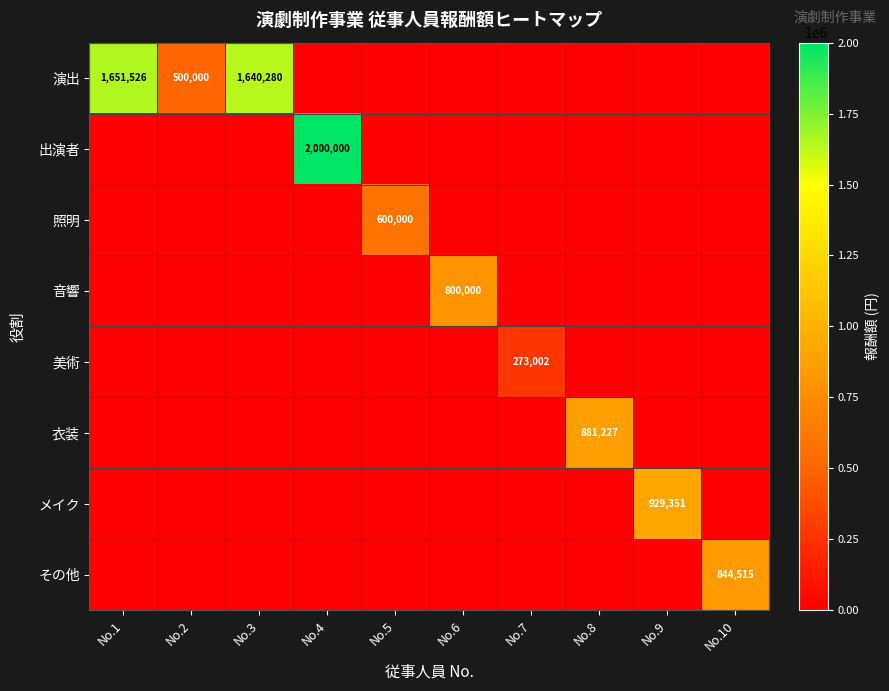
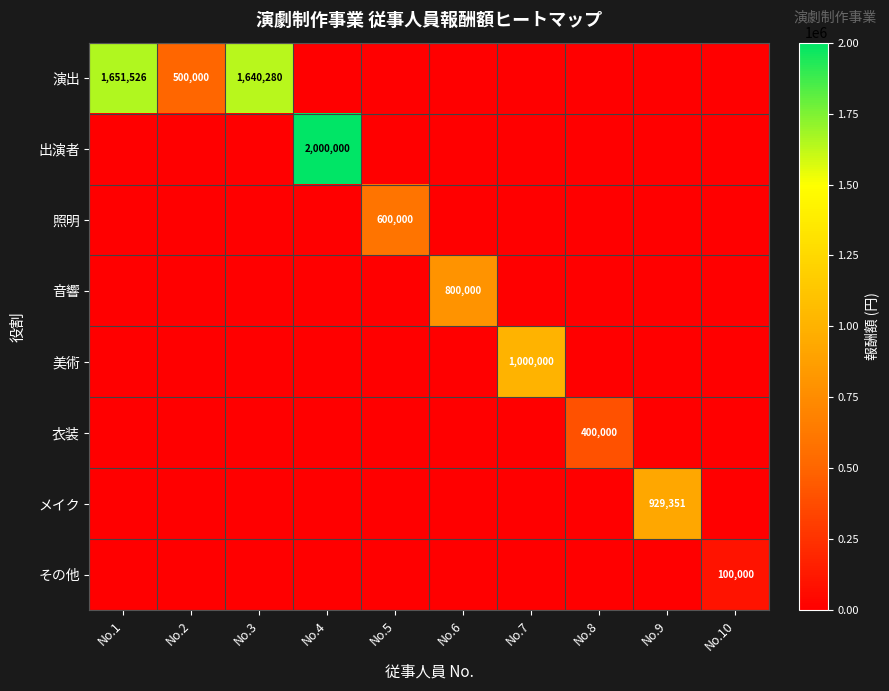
美術, No.7: 273,002 -> 1,000,000
衣装, No.8: 881,227 -> 400,000
その他, No.10: 844,515 -> 100,000
